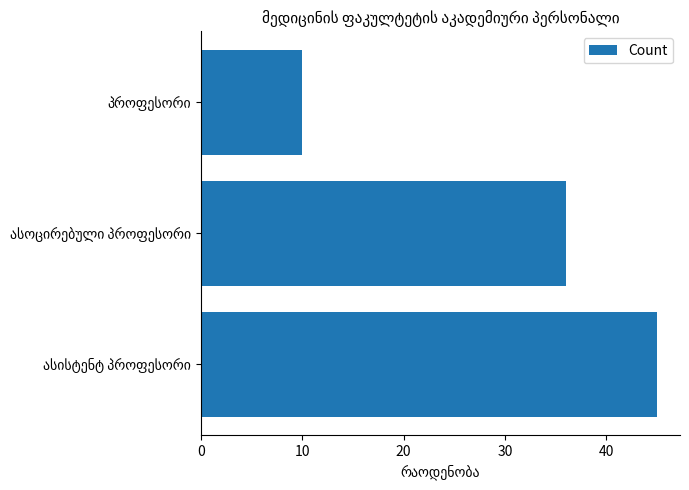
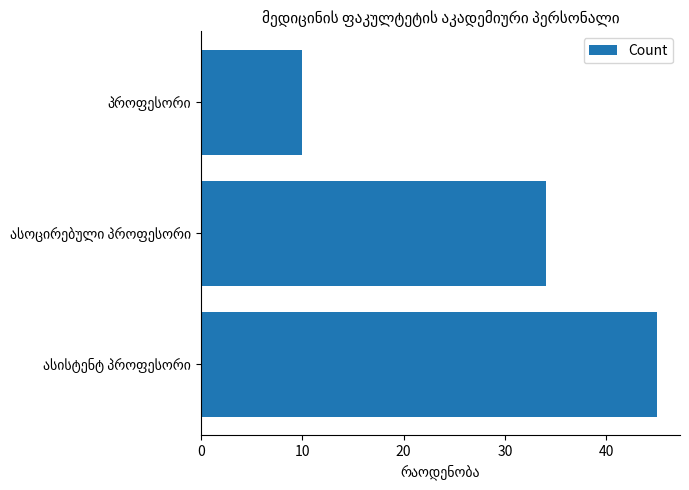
ასოცირებული პროფესორი: 36 -> 34
